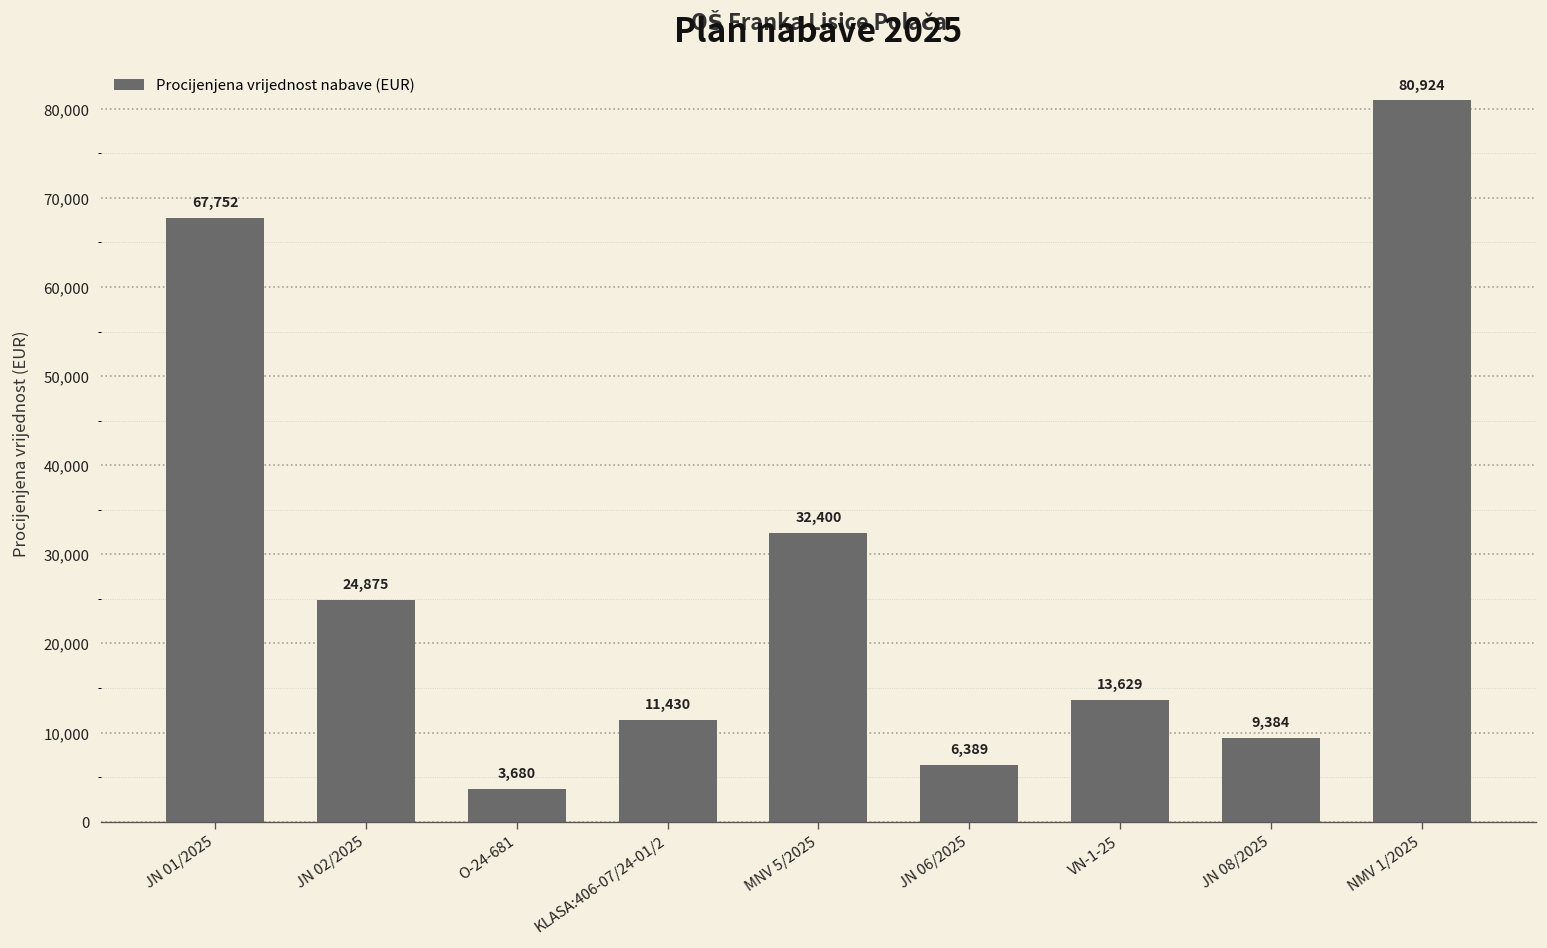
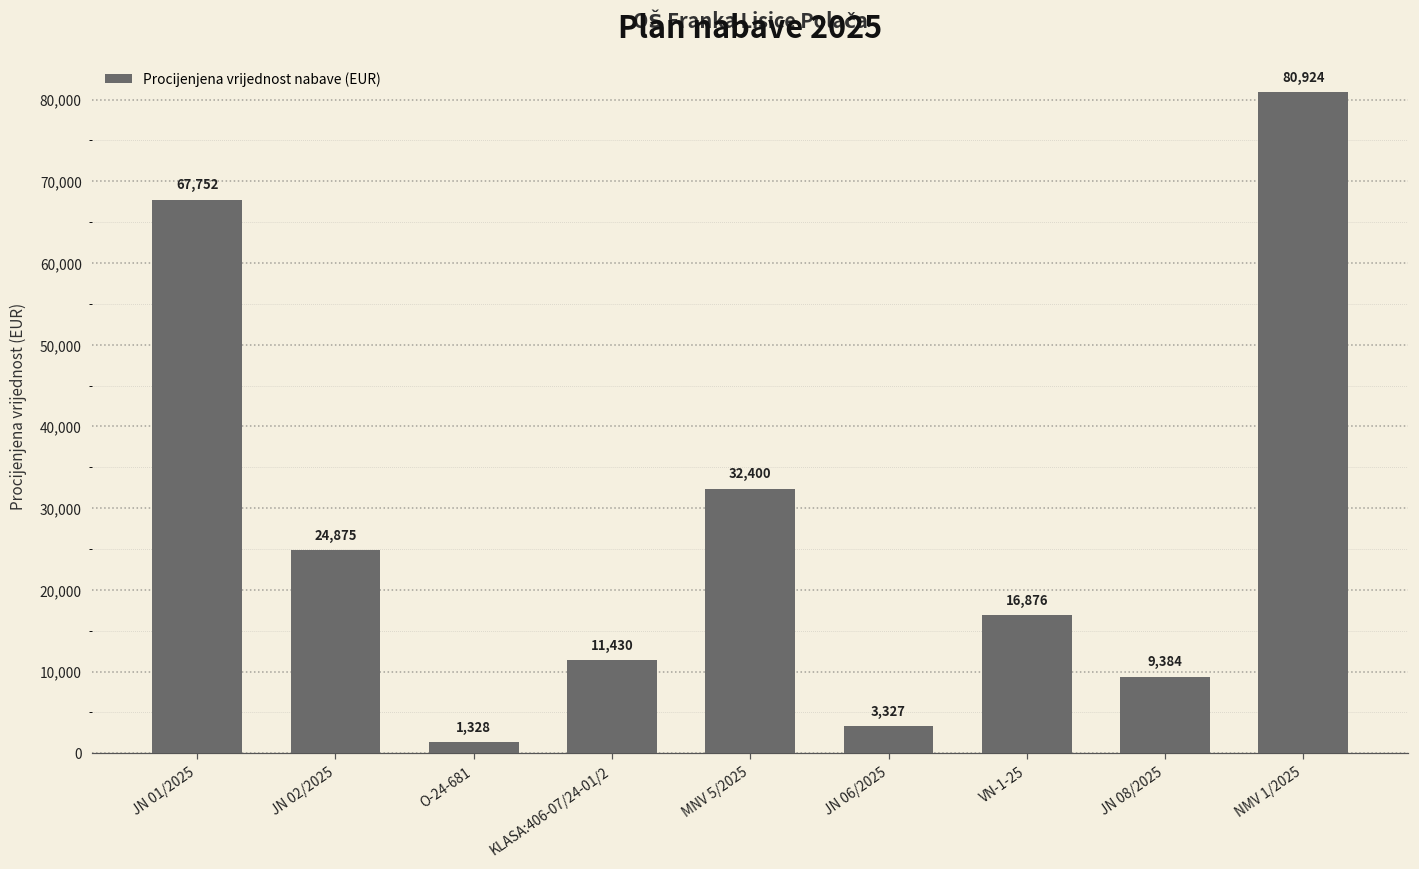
O-24-681: 3,680 -> 1,328
JN 06/2025: 6,389 -> 3,327
VN-1-25: 13,629 -> 16,876
